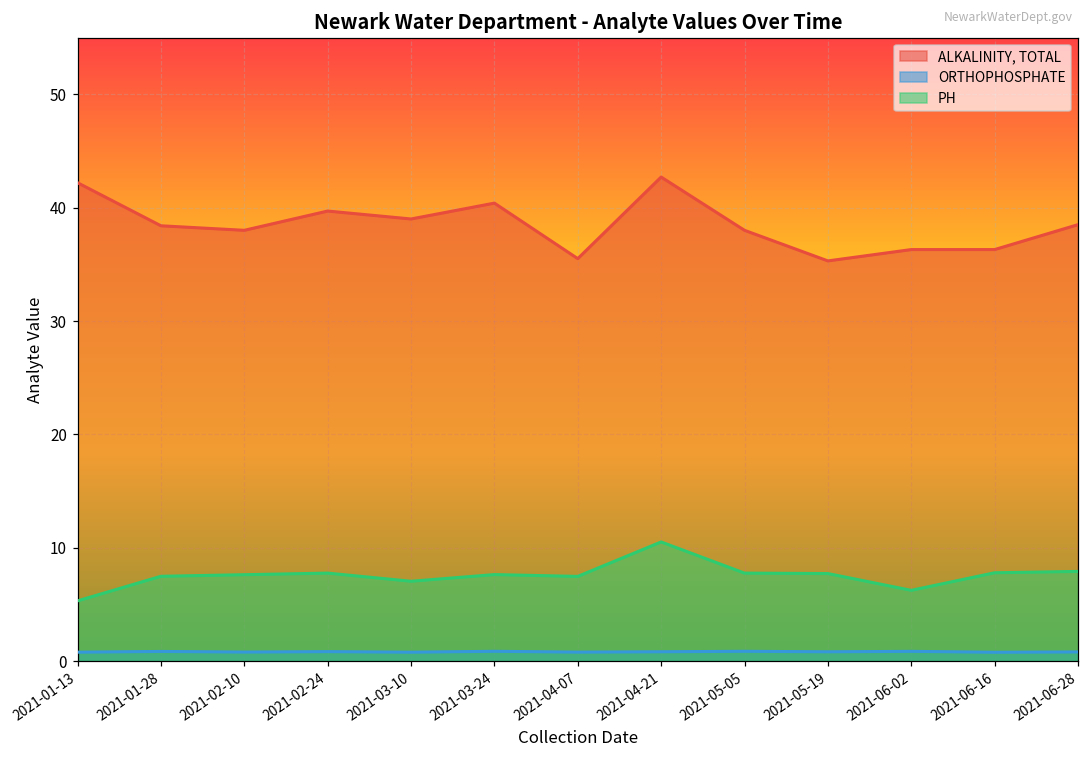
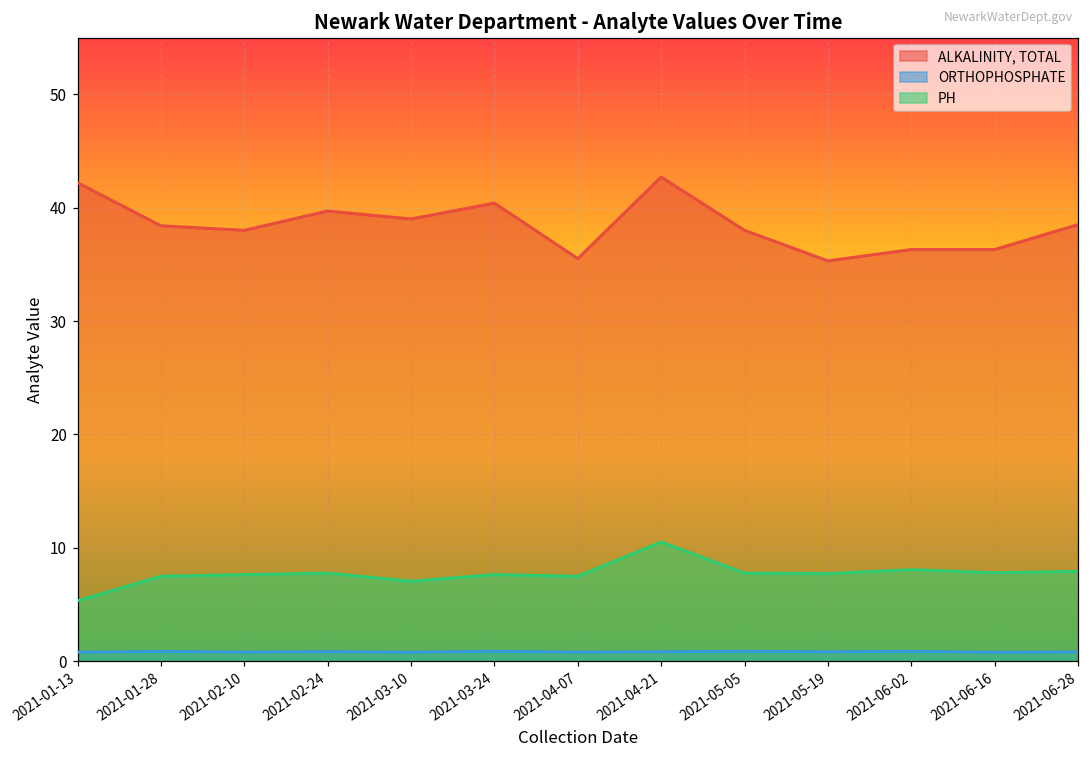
PH, 2021-06-02: 6.2 -> 8.1
